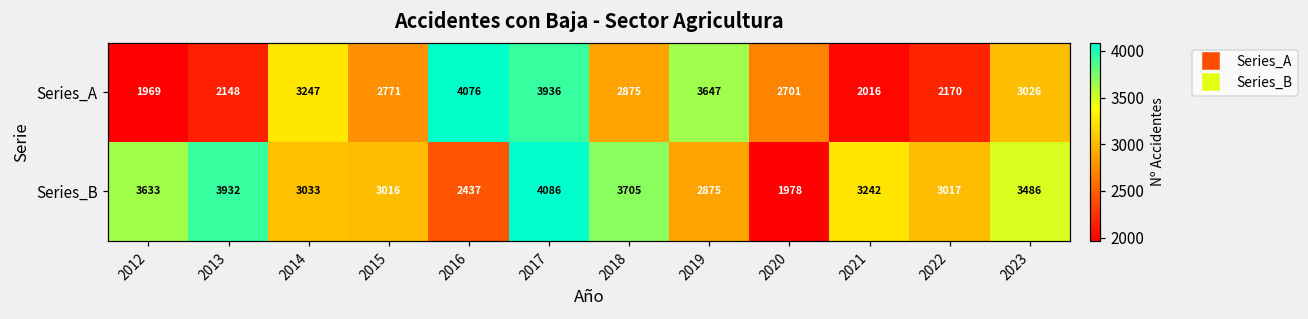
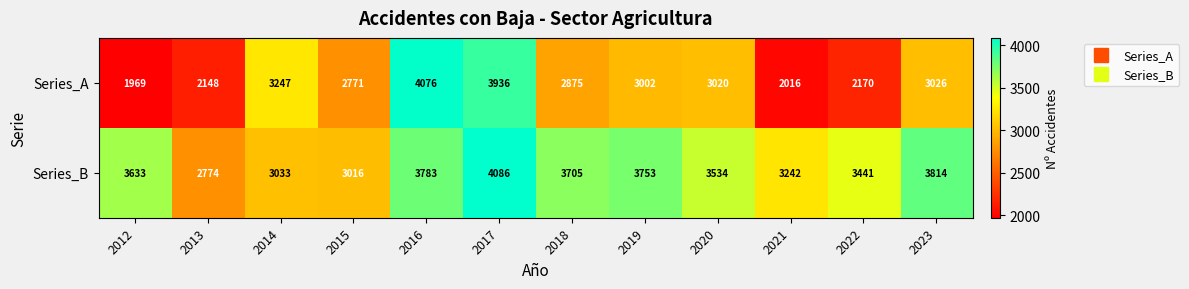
Series_A, 2019: 3647 -> 3002
Series_A, 2020: 2701 -> 3020
Series_B, 2013: 3932 -> 2774
Series_B, 2016: 2437 -> 3783
Series_B, 2019: 2875 -> 3753
Series_B, 2020: 1978 -> 3534
Series_B, 2022: 3017 -> 3441
Series_B, 2023: 3486 -> 3814
